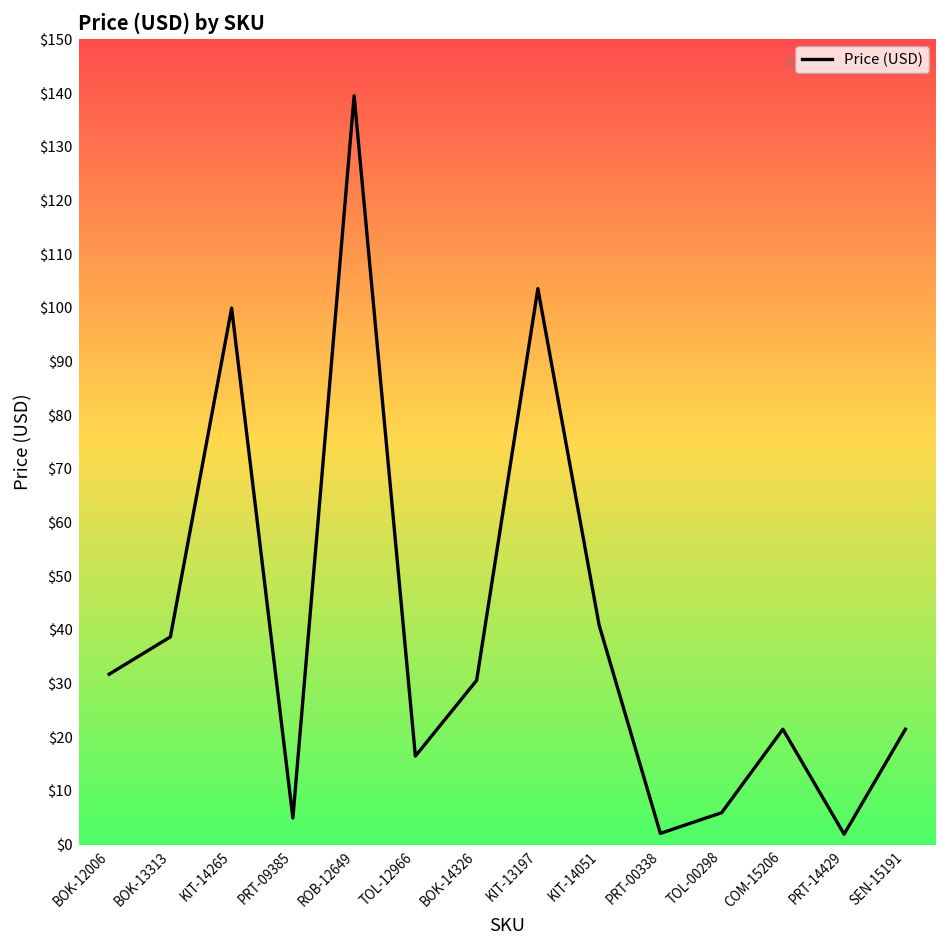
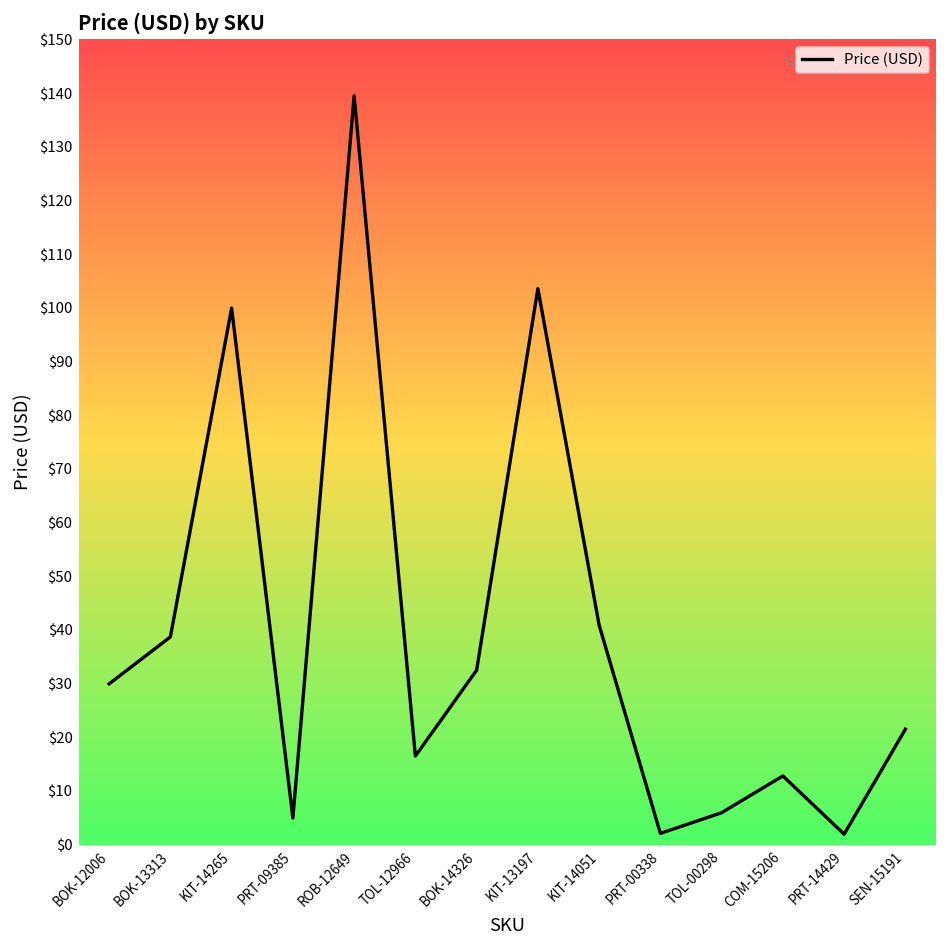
BOK-12006: $32 -> $30
BOK-14326: $31 -> $33
COM-15206: $22 -> $13
